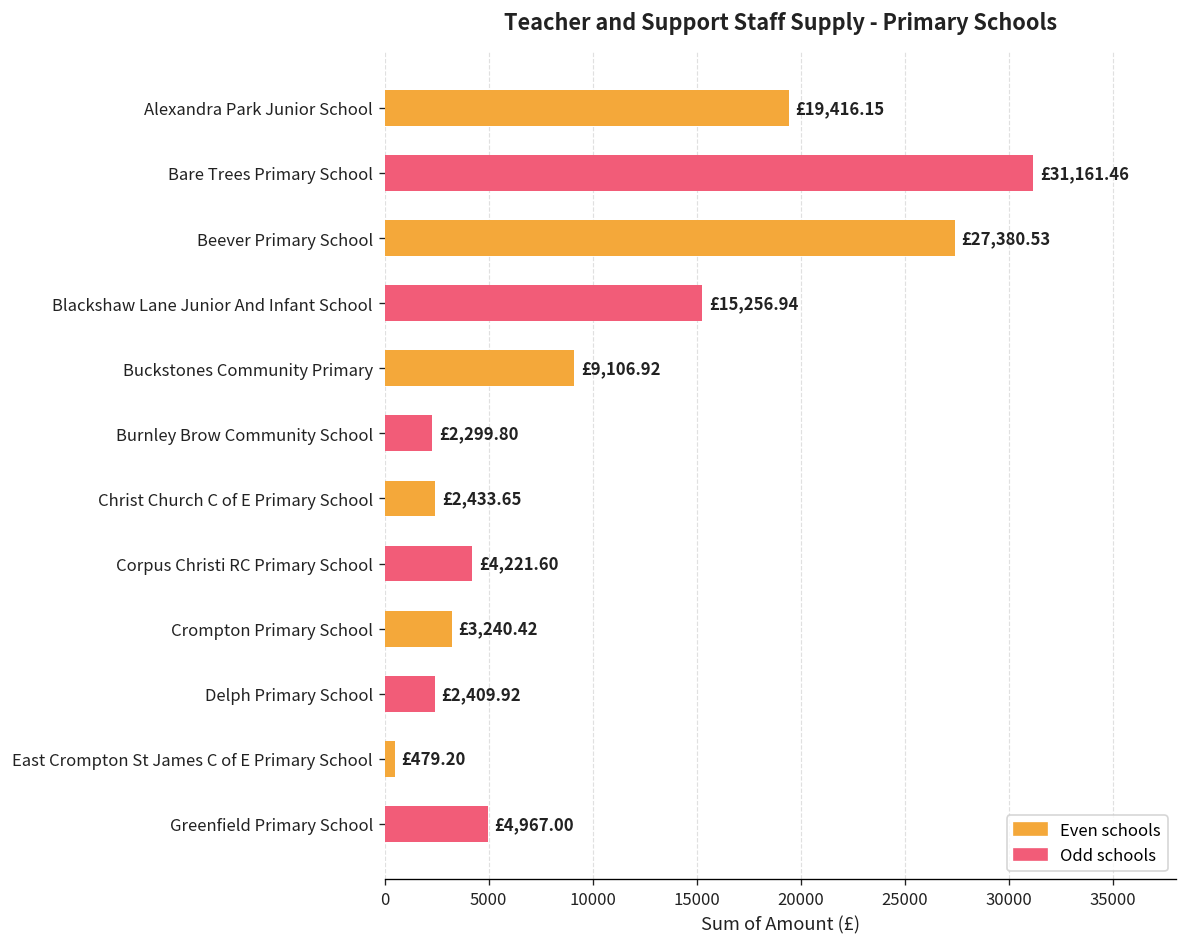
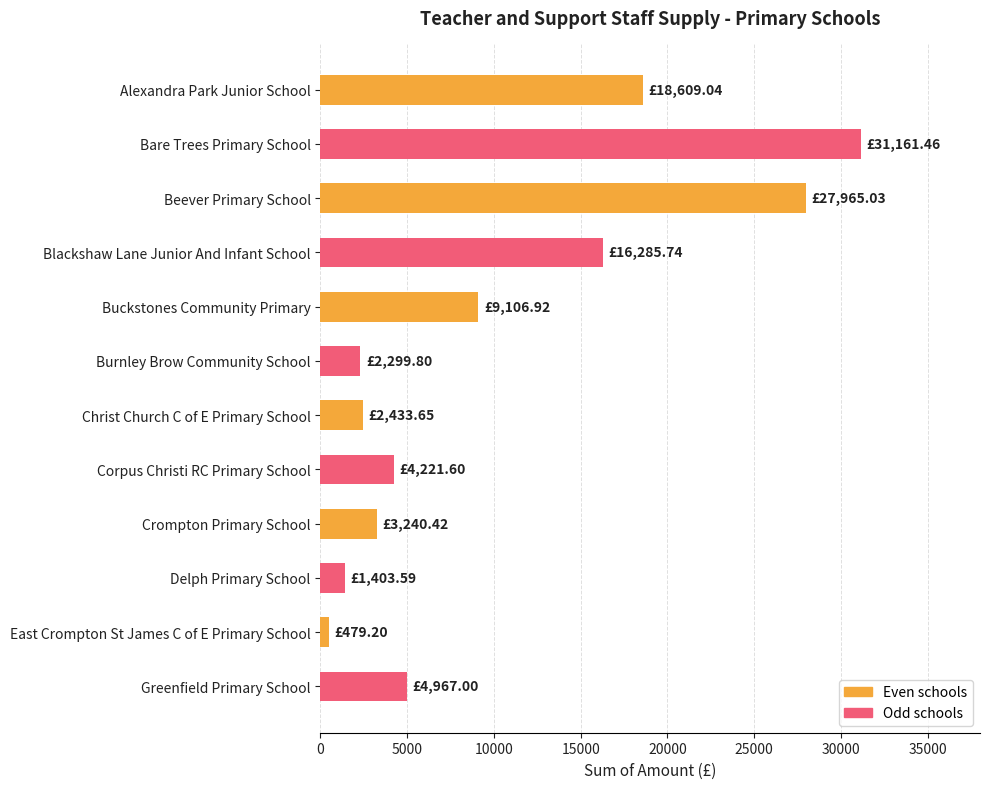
Alexandra Park Junior School: £19,416.15 -> £18,609.04
Beever Primary School: £27,380.53 -> £27,965.03
Blackshaw Lane Junior And Infant School: £15,256.94 -> £16,285.74
Delph Primary School: £2,409.92 -> £1,403.59
